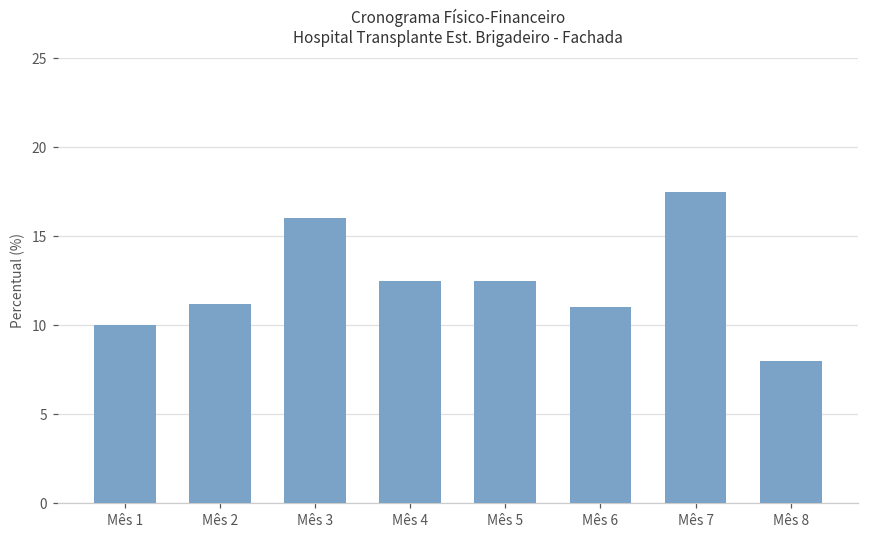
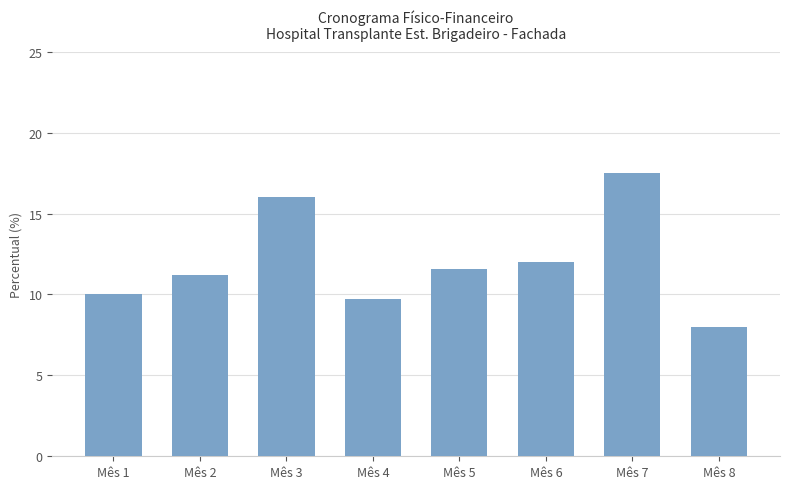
Mês 4: 12.5 -> 9.7
Mês 5: 12.5 -> 11.6
Mês 6: 11.0 -> 12.0
